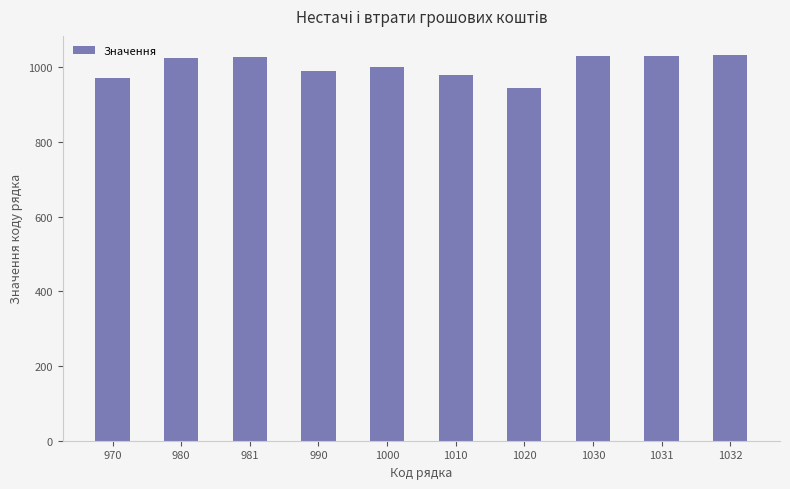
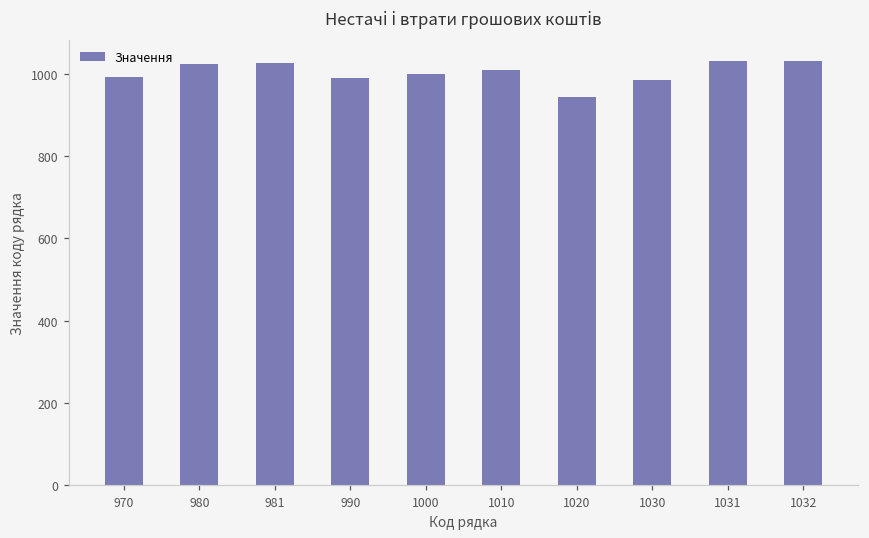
970: 970 -> 990
1010: 980 -> 1010
1030: 1030 -> 990
